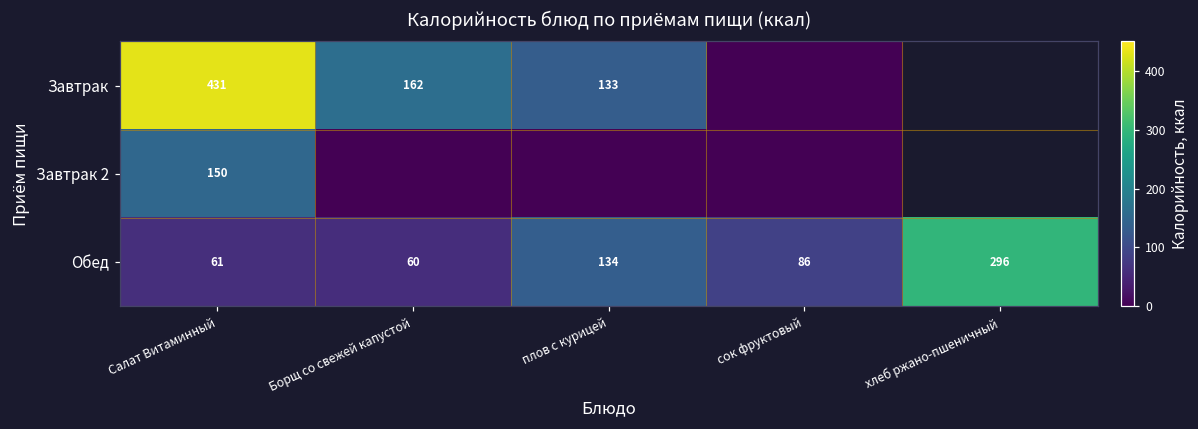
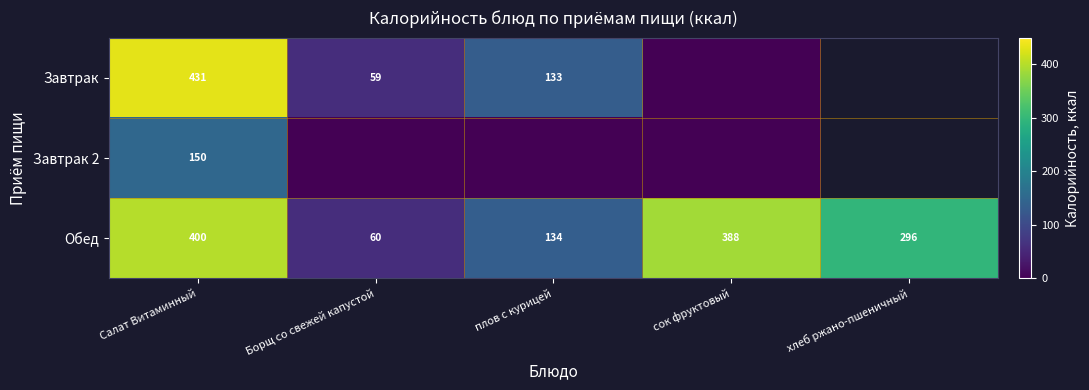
Завтрак, Борщ со свежей капустой: 162 -> 59
Обед, Салат Витаминный: 61 -> 400
Обед, сок фруктовый: 86 -> 388
